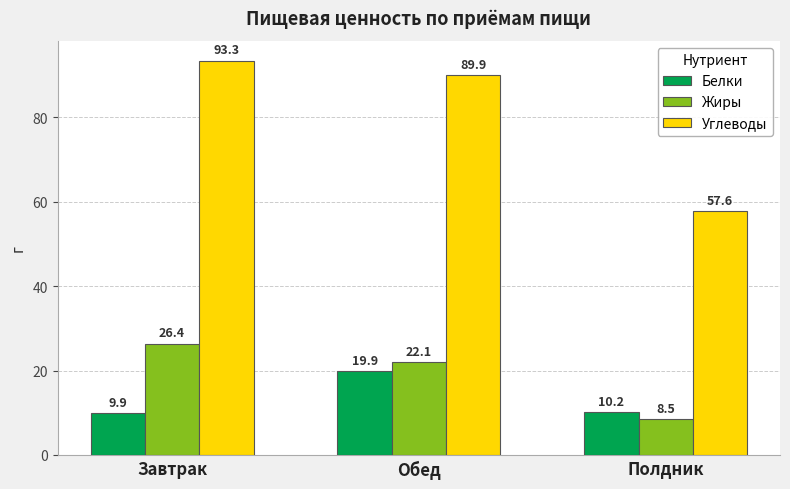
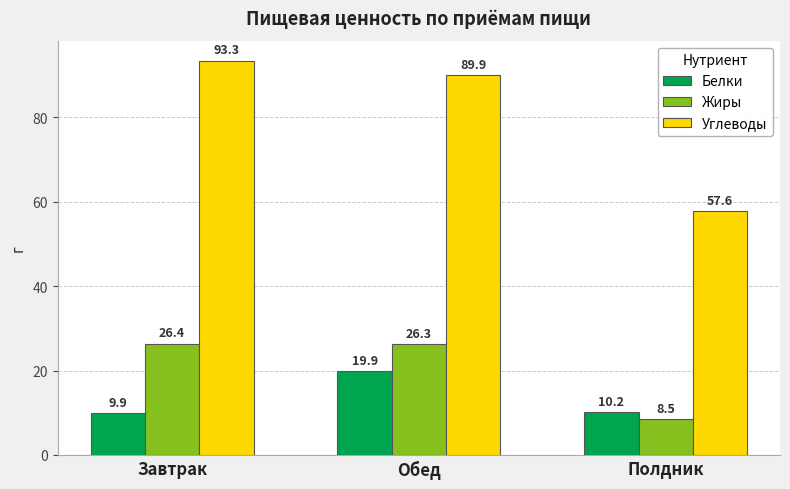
Жиры, Обед: 22.1 -> 26.3
